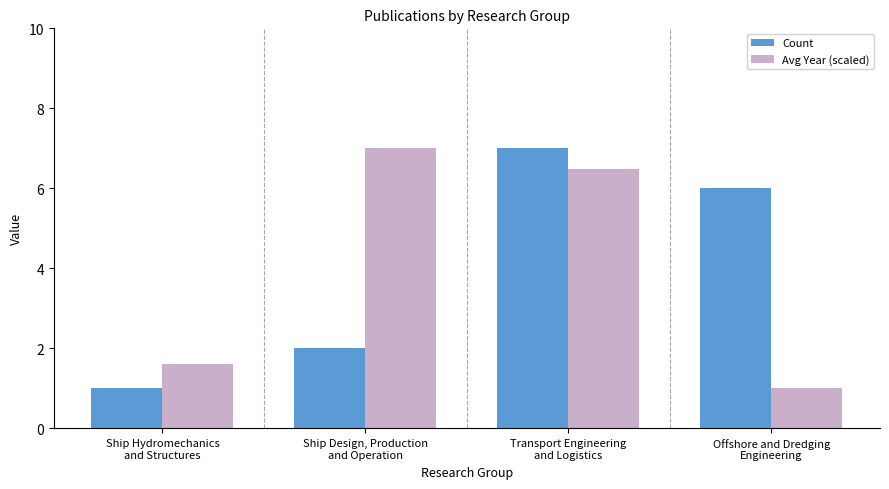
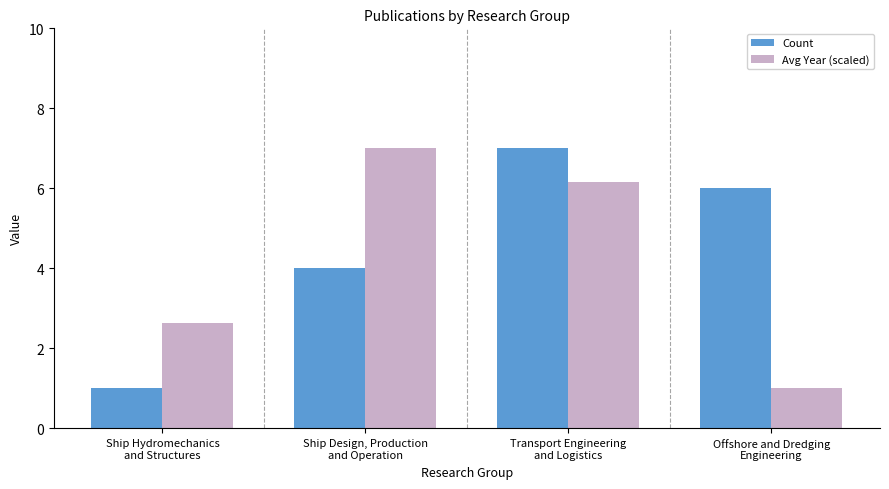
Avg Year (scaled), Ship Hydromechanics and Structures: 1.6 -> 2.6
Count, Ship Design, Production and Operation: 2 -> 4
Avg Year (scaled), Transport Engineering and Logistics: 6.5 -> 6.2
